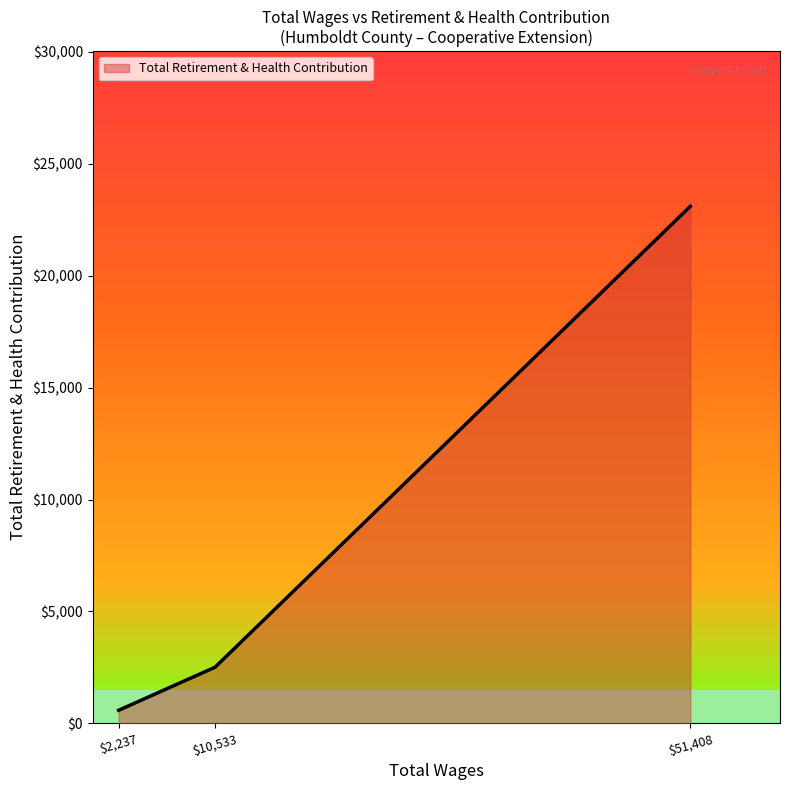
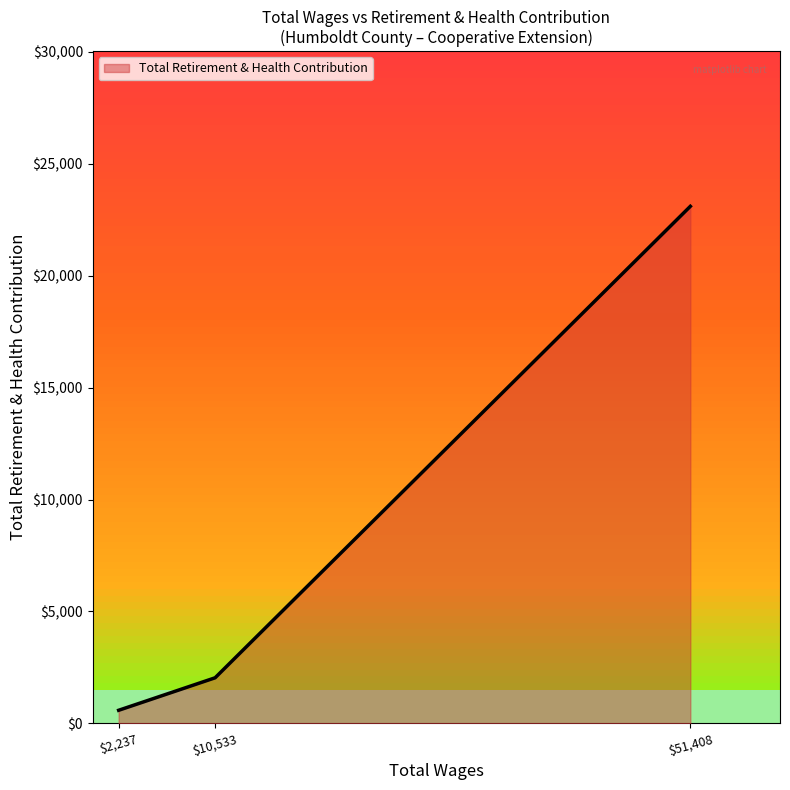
$10,533: $2,500 -> $2,000
